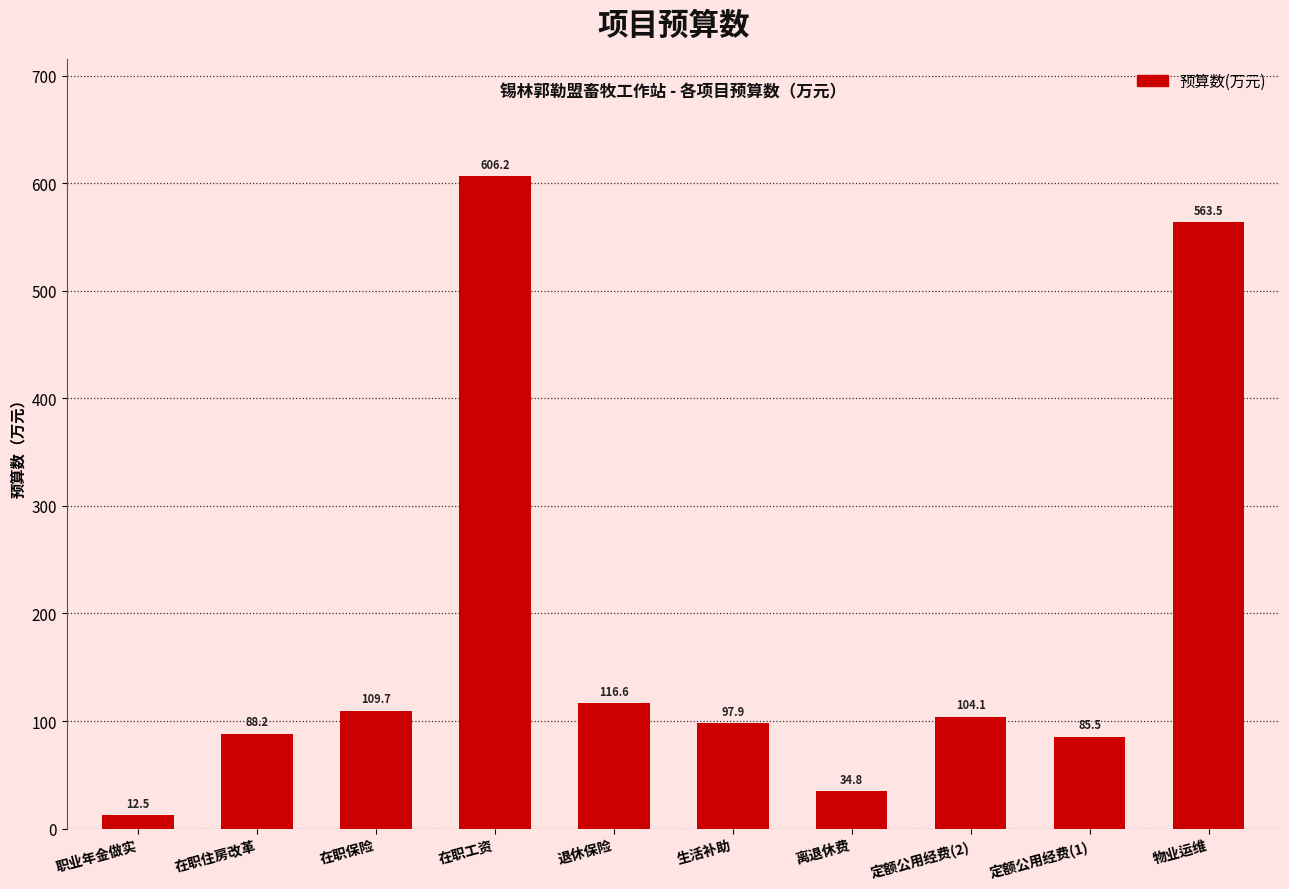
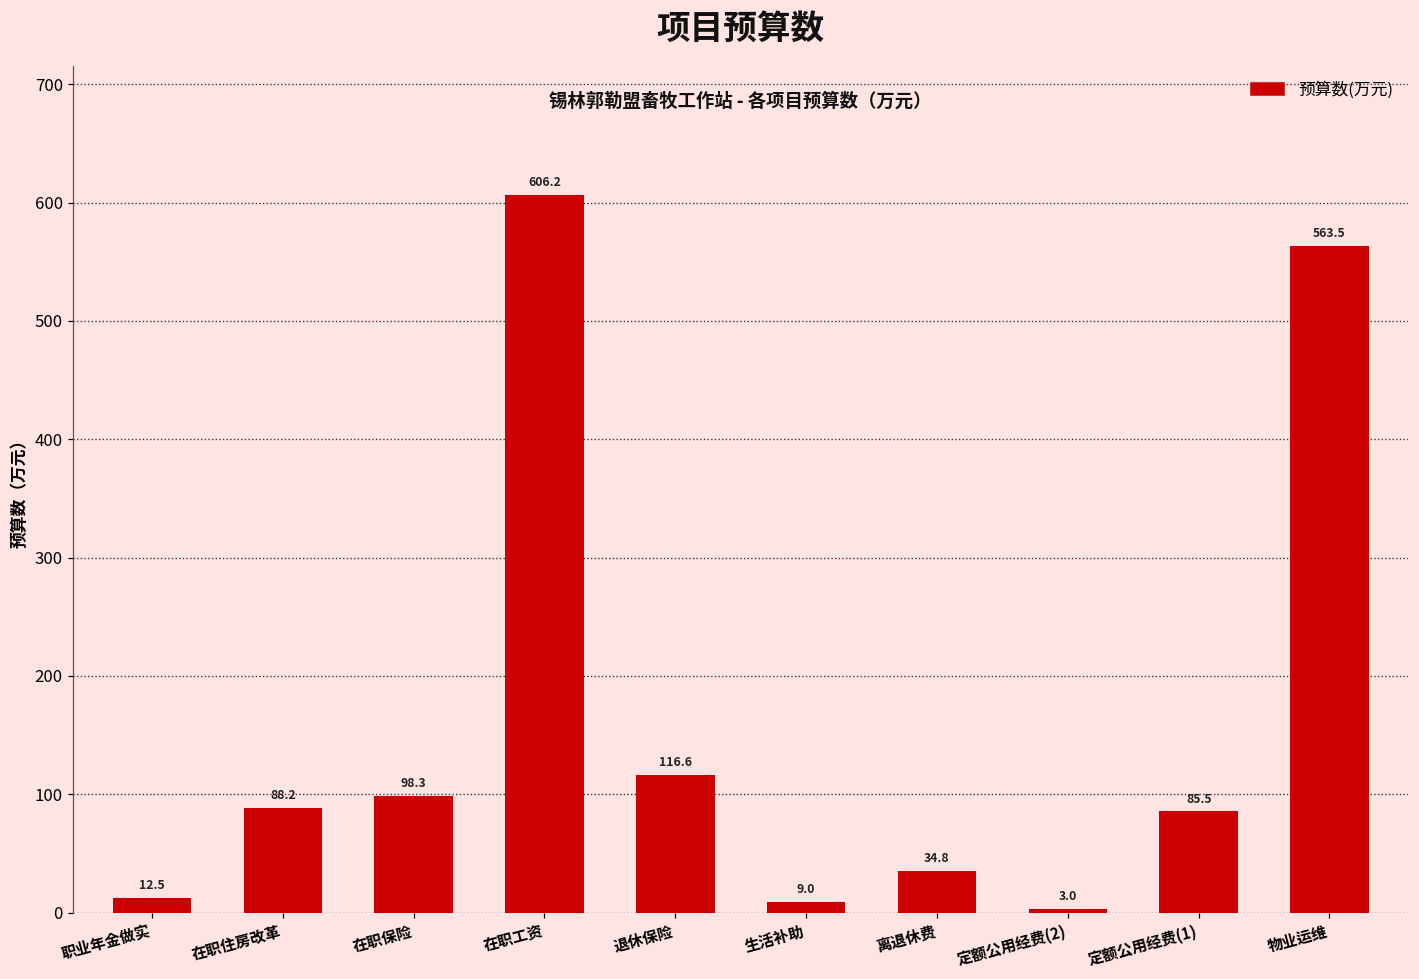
在职保险: 109.7 -> 98.3
生活补助: 97.9 -> 9.0
定额公用经费(2): 104.1 -> 3.0
